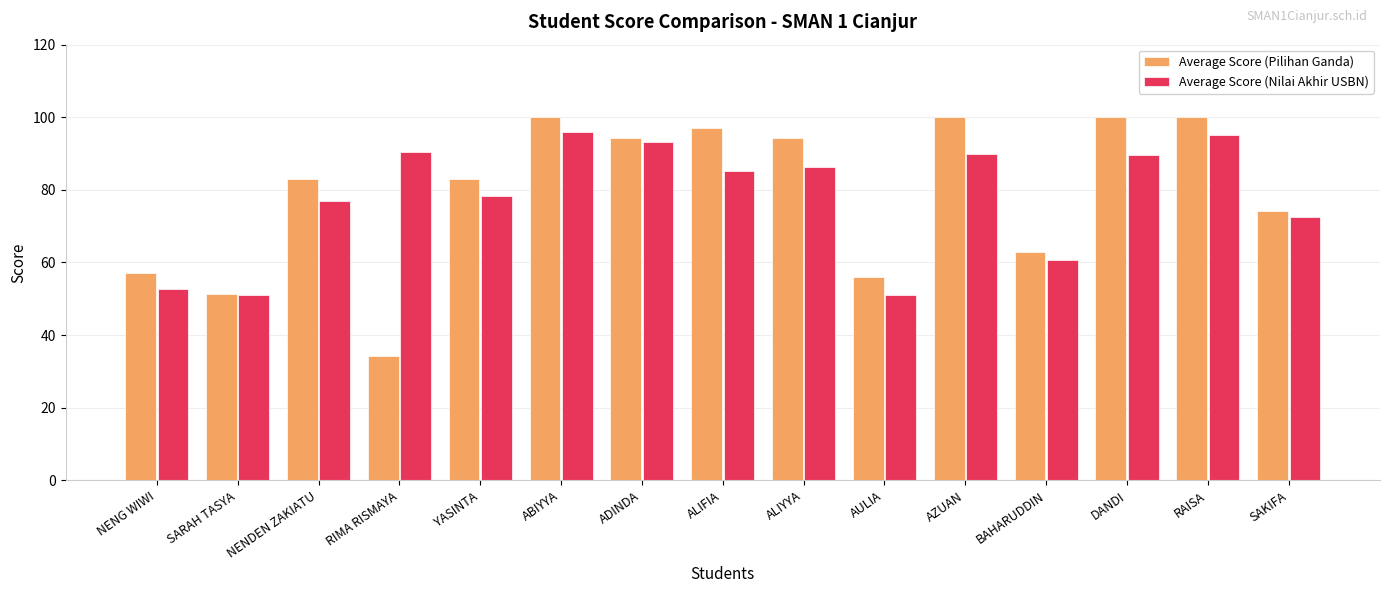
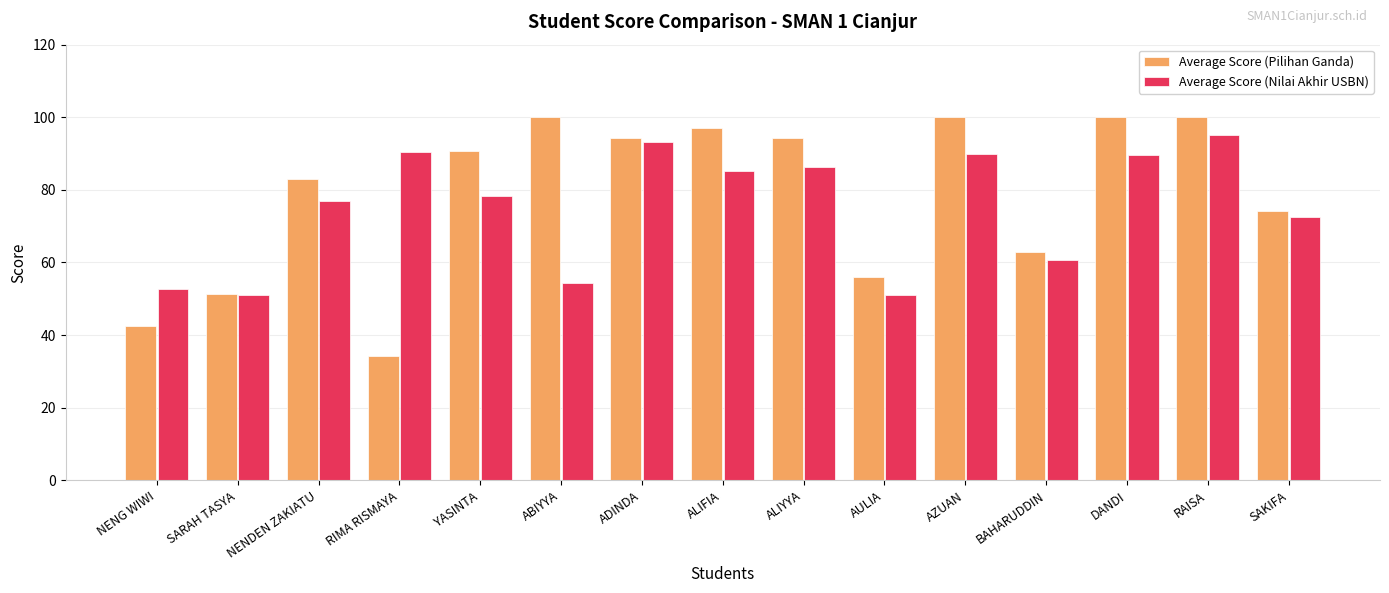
Average Score (Pilihan Ganda), NENG WIWI: 57 -> 43
Average Score (Pilihan Ganda), YASINTA: 83 -> 91
Average Score (Nilai Akhir USBN), ABIYYA: 96 -> 54
